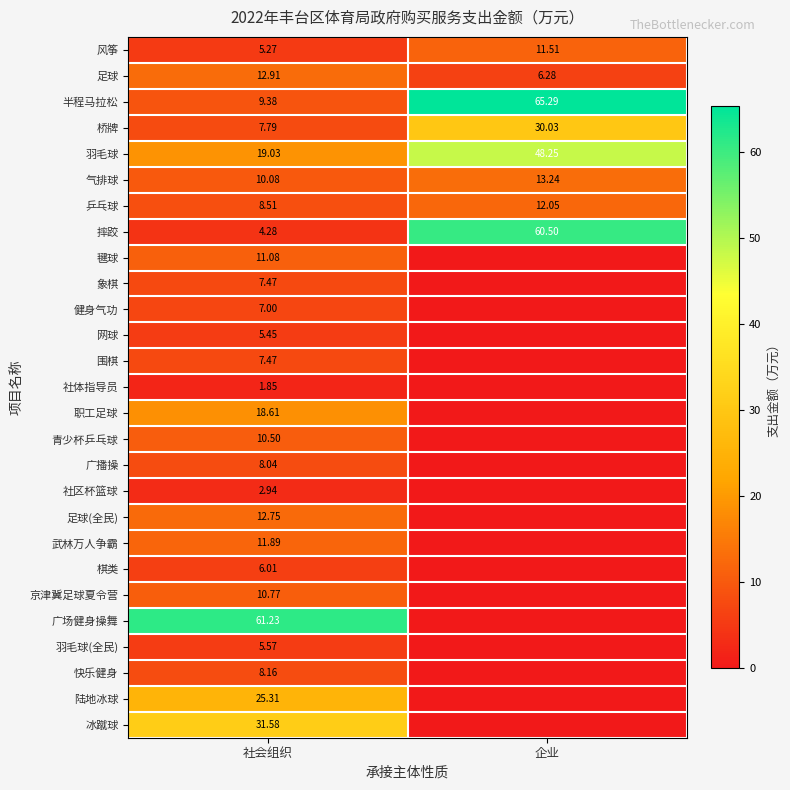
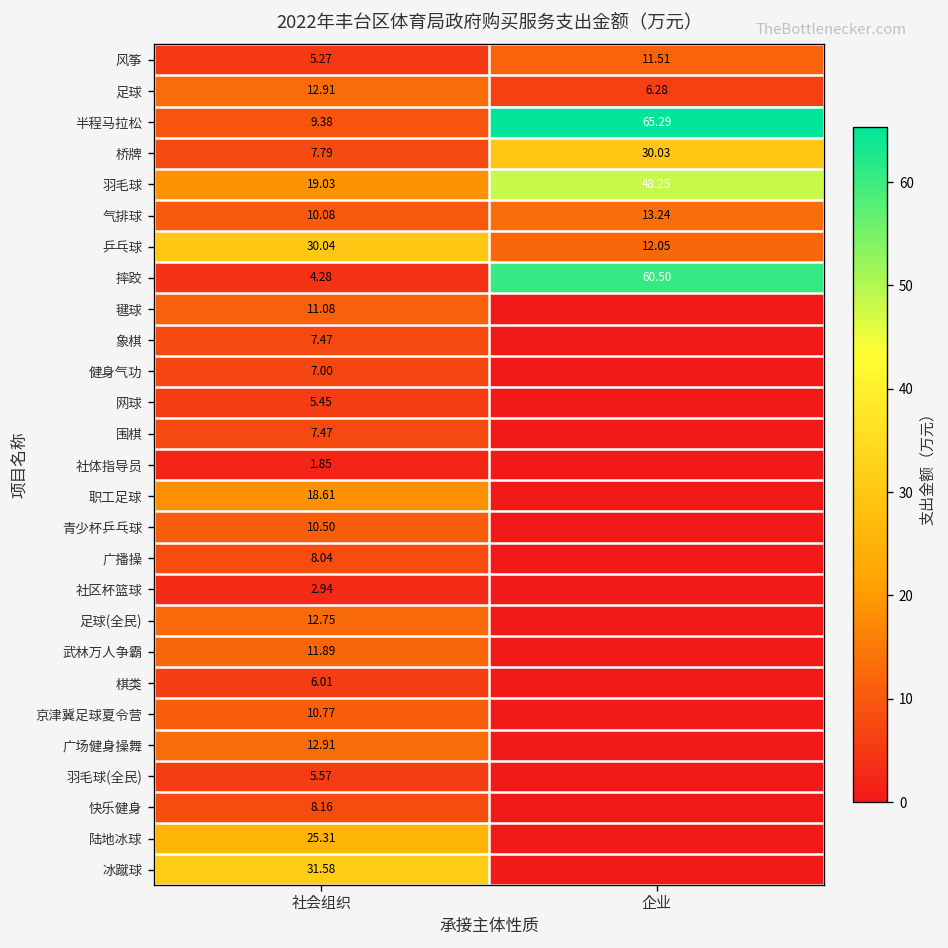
乒乓球, 社会组织: 8.51 -> 30.04
广场健身操舞, 社会组织: 61.23 -> 12.91
